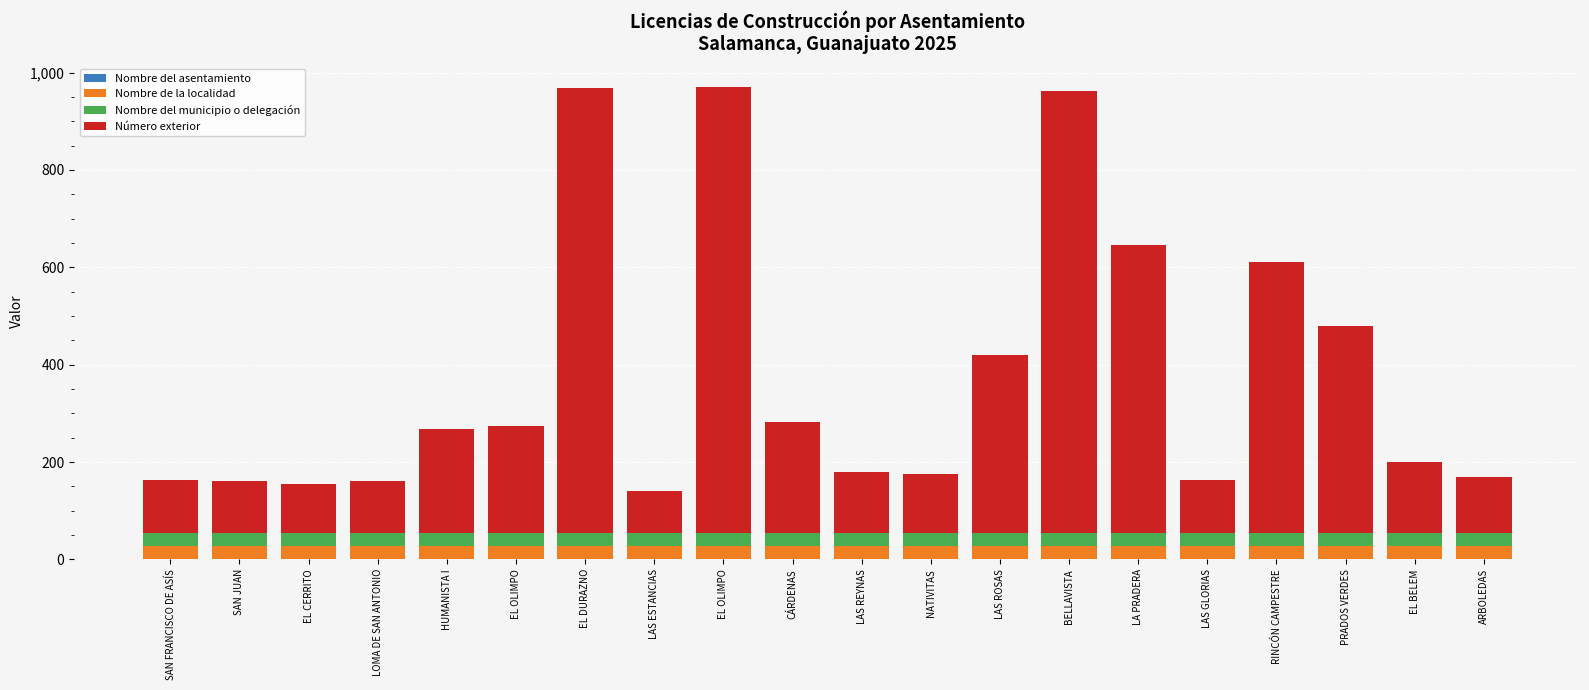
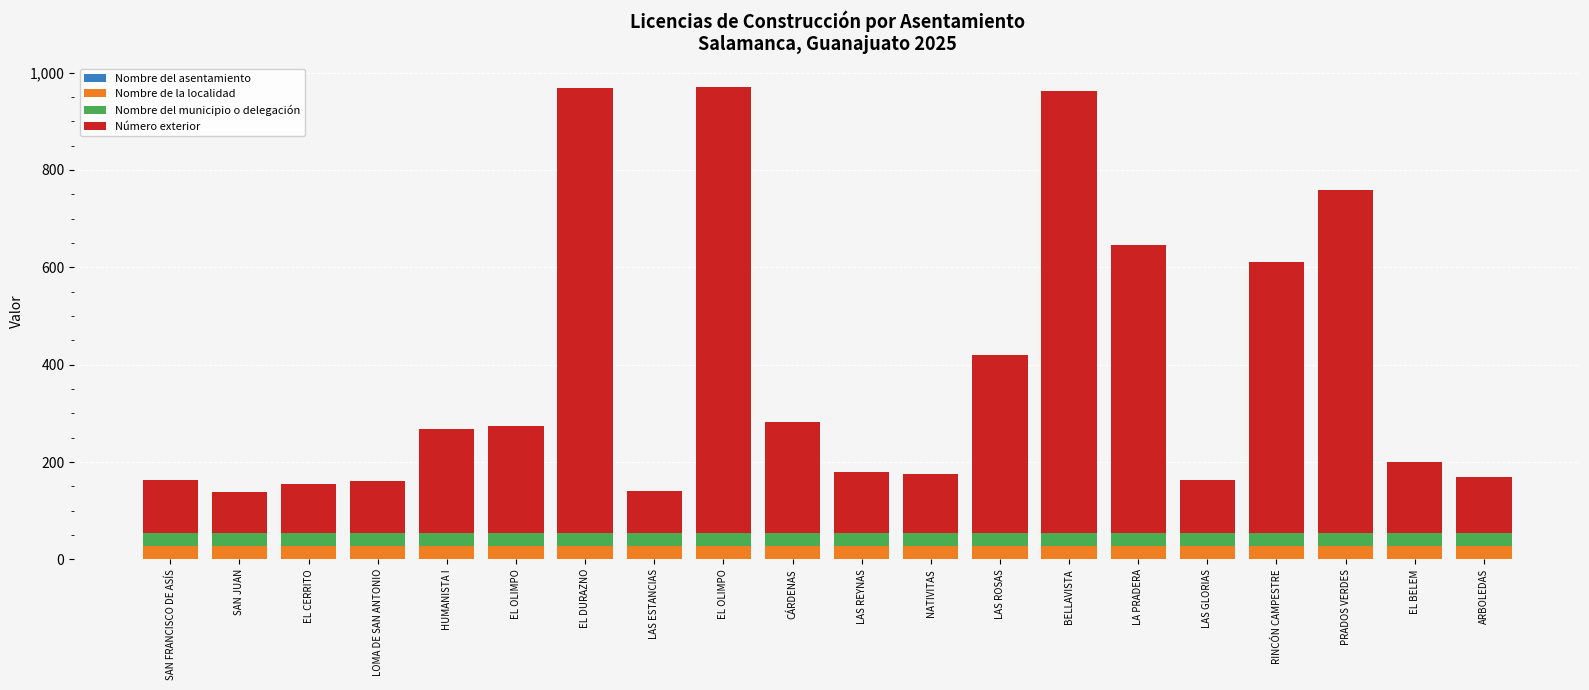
Número exterior, SAN JUAN: 110 -> 80
Número exterior, PRADOS VERDES: 420 -> 700
